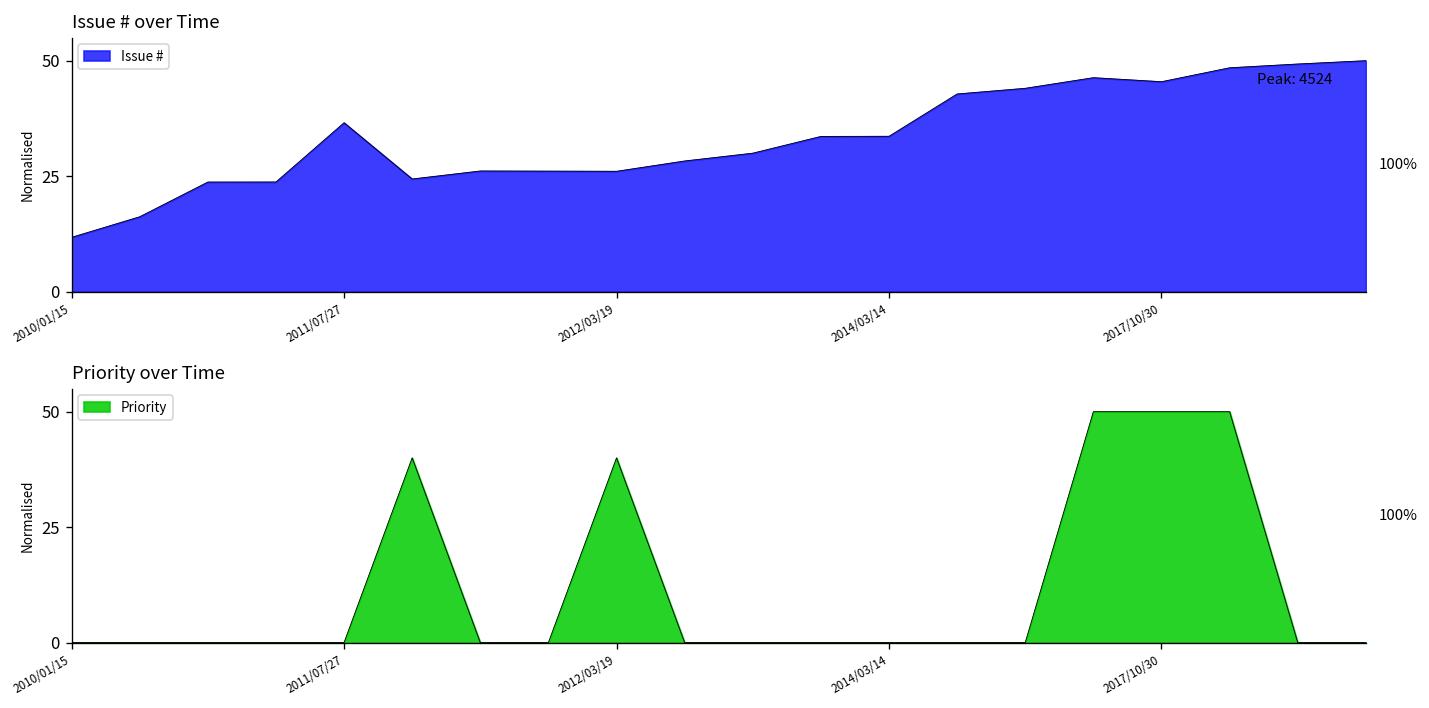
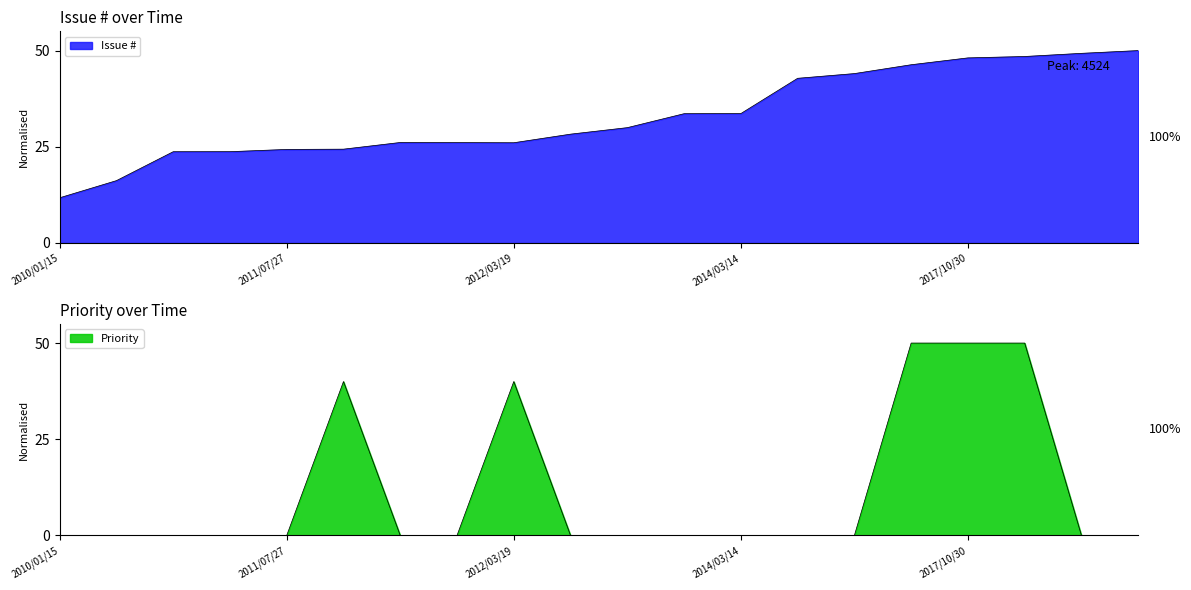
Issue # over Time, 2011/07/27: 37 -> 24
Issue # over Time, 2017/10/30: 45 -> 48
